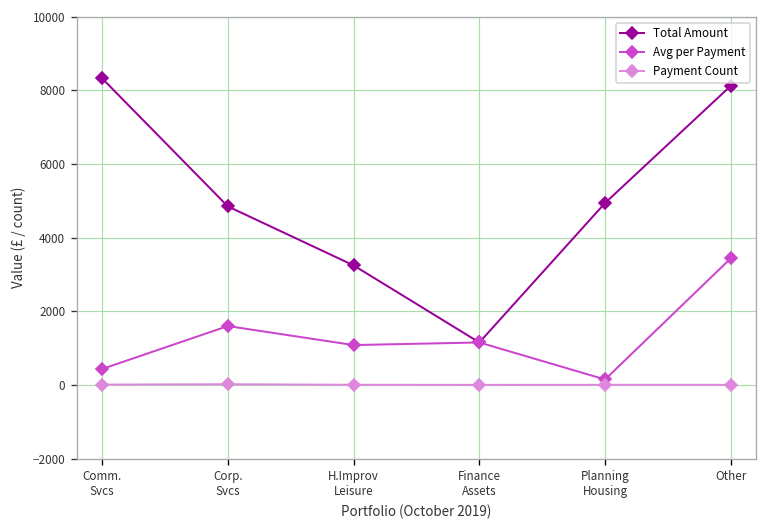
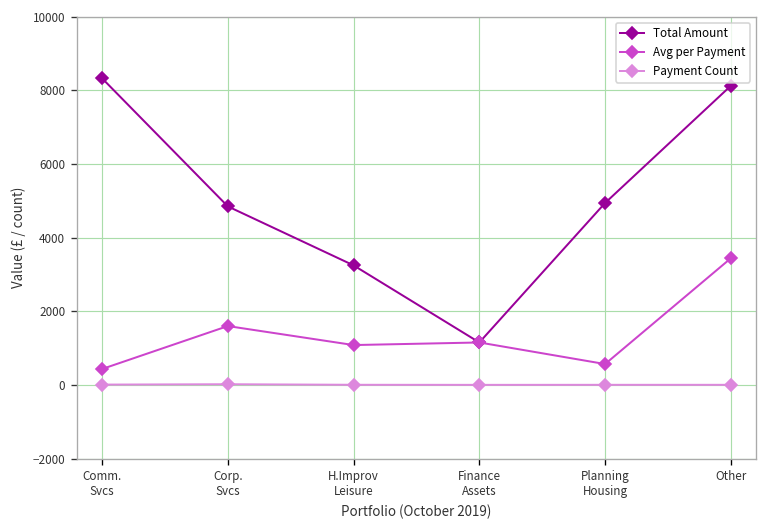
Avg per Payment, Planning Housing: 100 -> 600
